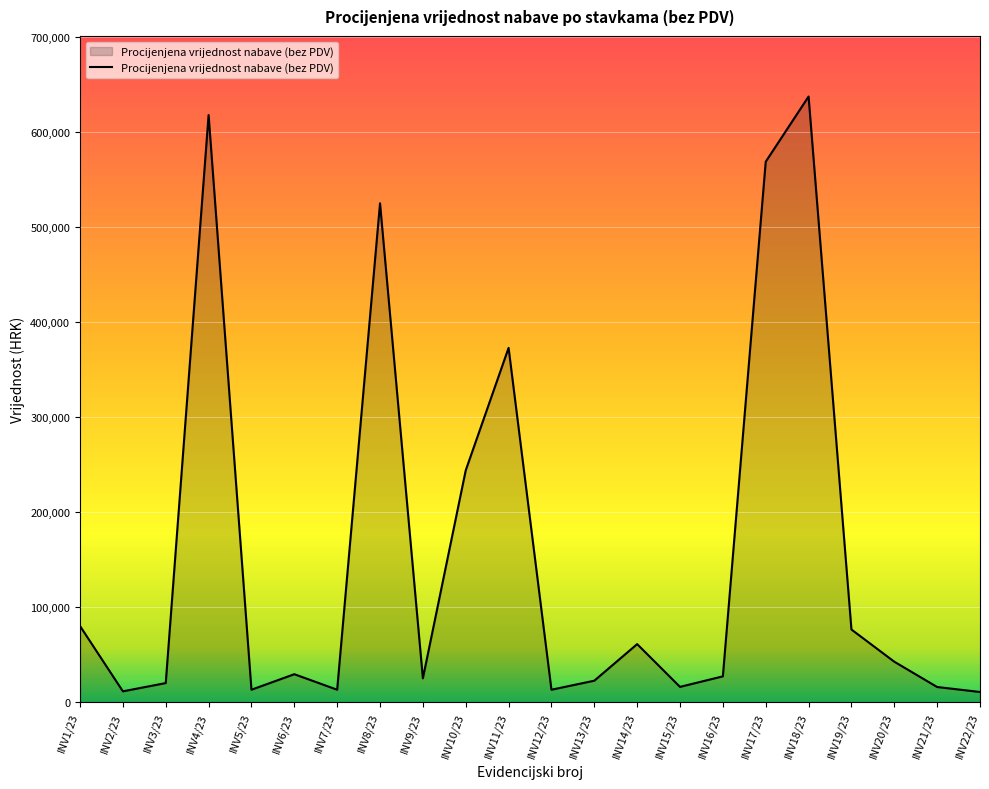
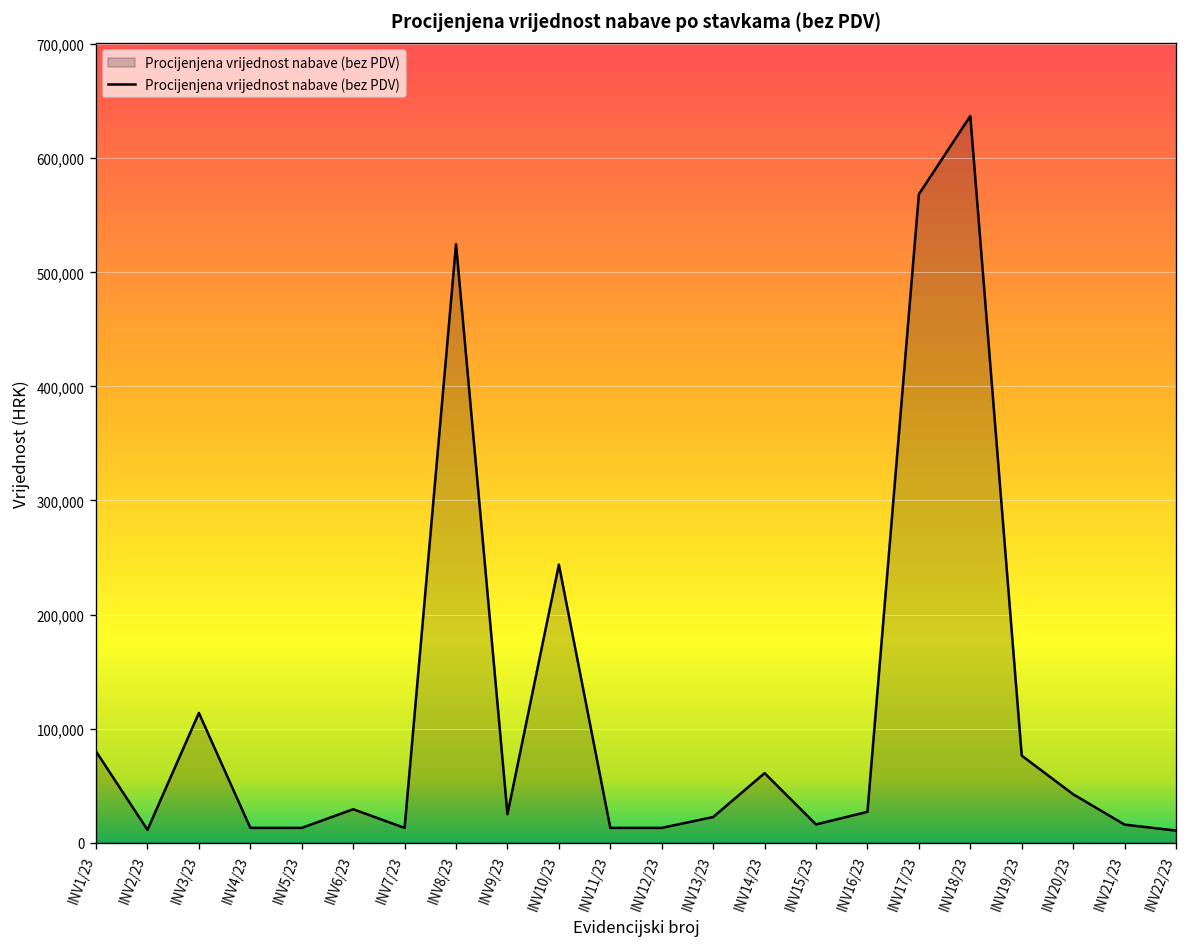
INV3/23: 20,000 -> 110,000
INV4/23: 620,000 -> 10,000
INV11/23: 370,000 -> 10,000
